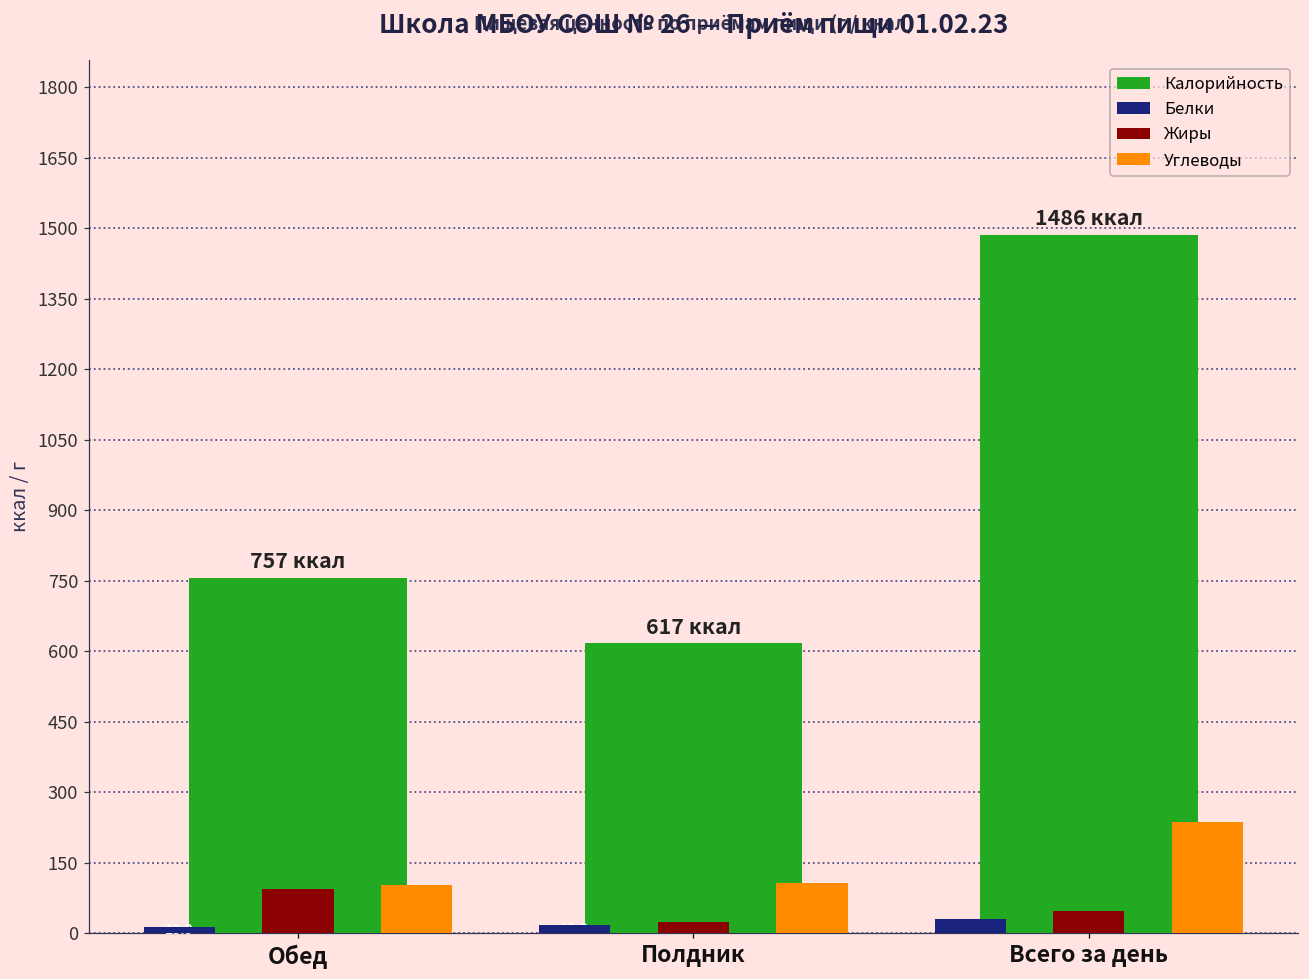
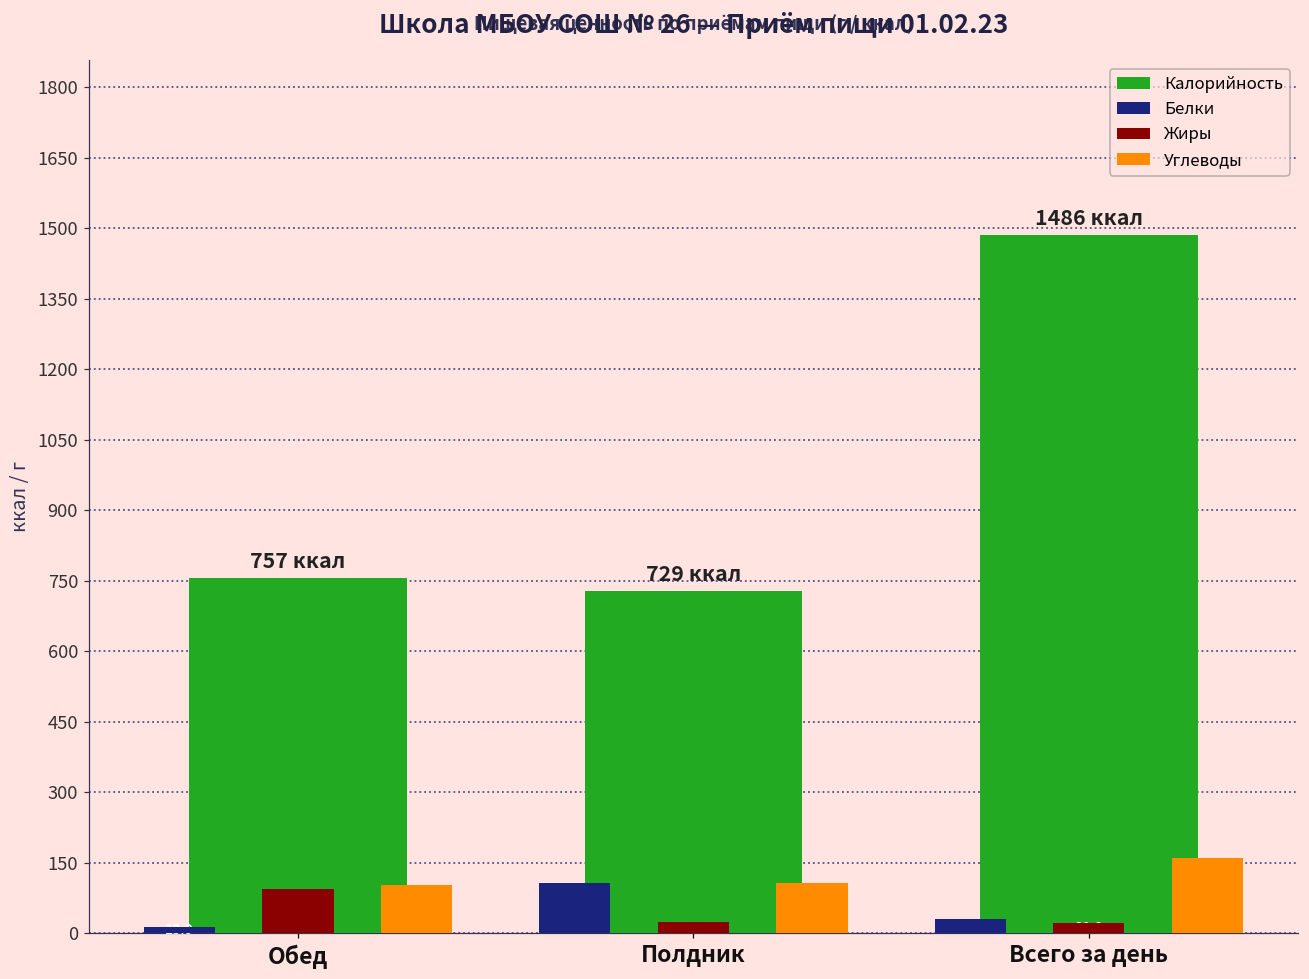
Белки, Полдник: 20 -> 110
Калорийность, Полдник: 617 -> 729
Жиры, Всего за день: 50 -> 20
Углеводы, Всего за день: 240 -> 160
